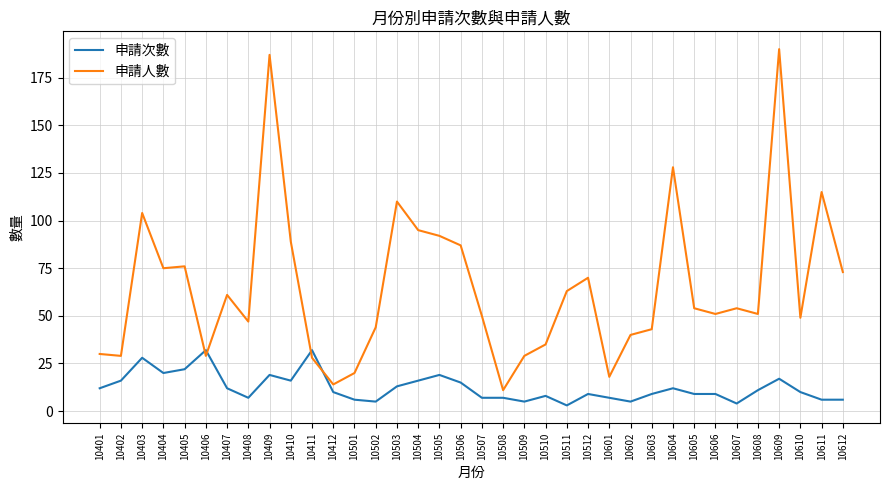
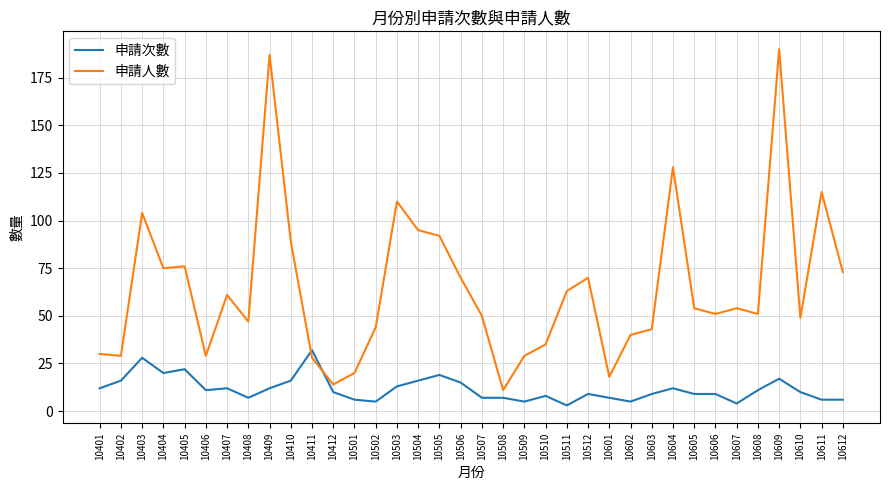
申請次數, 10406: 32 -> 11
申請次數, 10409: 19 -> 12
申請人數, 10506: 87 -> 70
